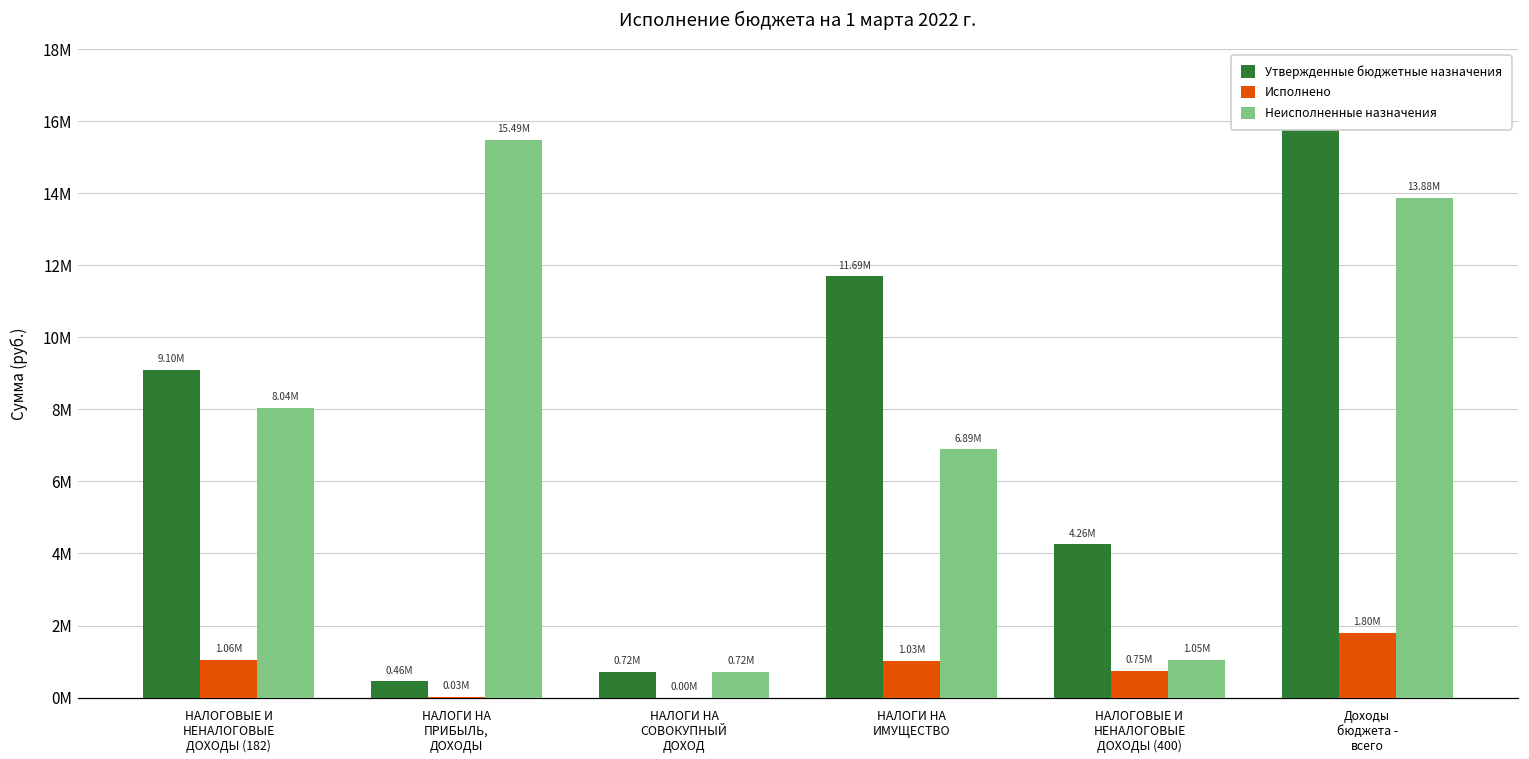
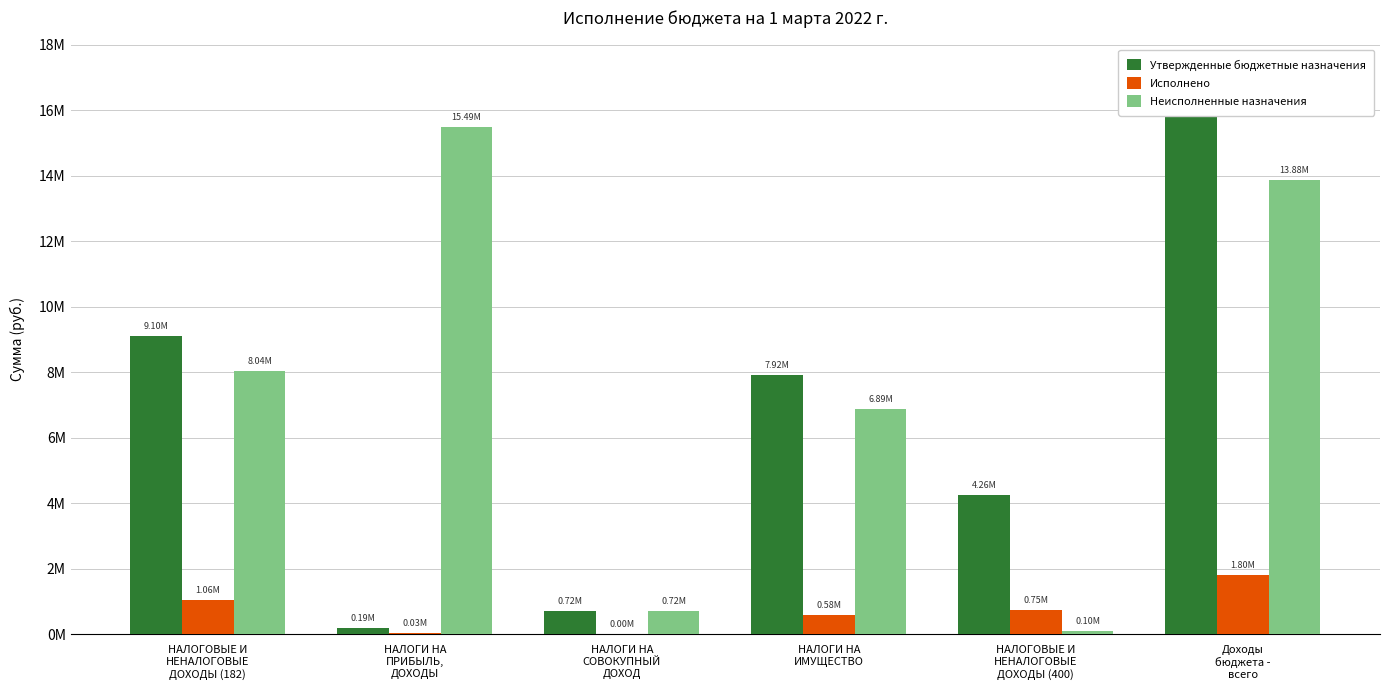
Утвержденные бюджетные назначения, НАЛОГИ НА ПРИБЫЛЬ, ДОХОДЫ: 0.46M -> 0.19M
Утвержденные бюджетные назначения, НАЛОГИ НА ИМУЩЕСТВО: 11.69M -> 7.92M
Исполнено, НАЛОГИ НА ИМУЩЕСТВО: 1.03M -> 0.58M
Неисполненные назначения, НАЛОГОВЫЕ И НЕНАЛОГОВЫЕ ДОХОДЫ (400): 1.05M -> 0.10M
